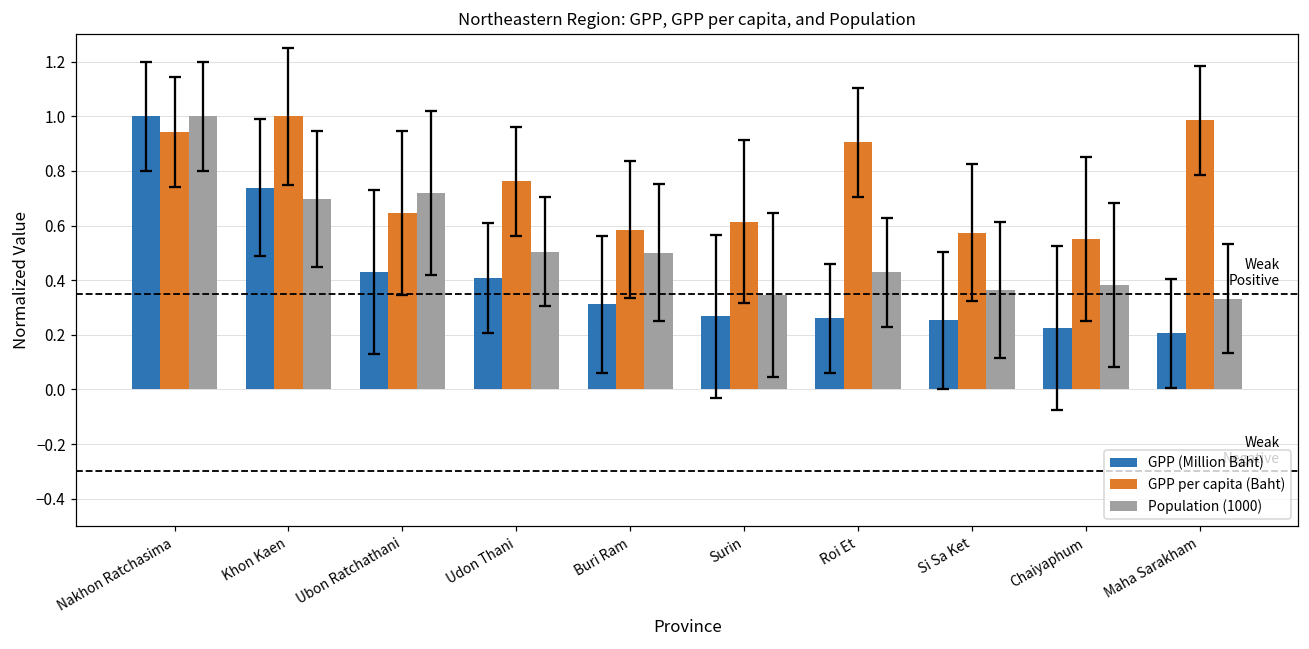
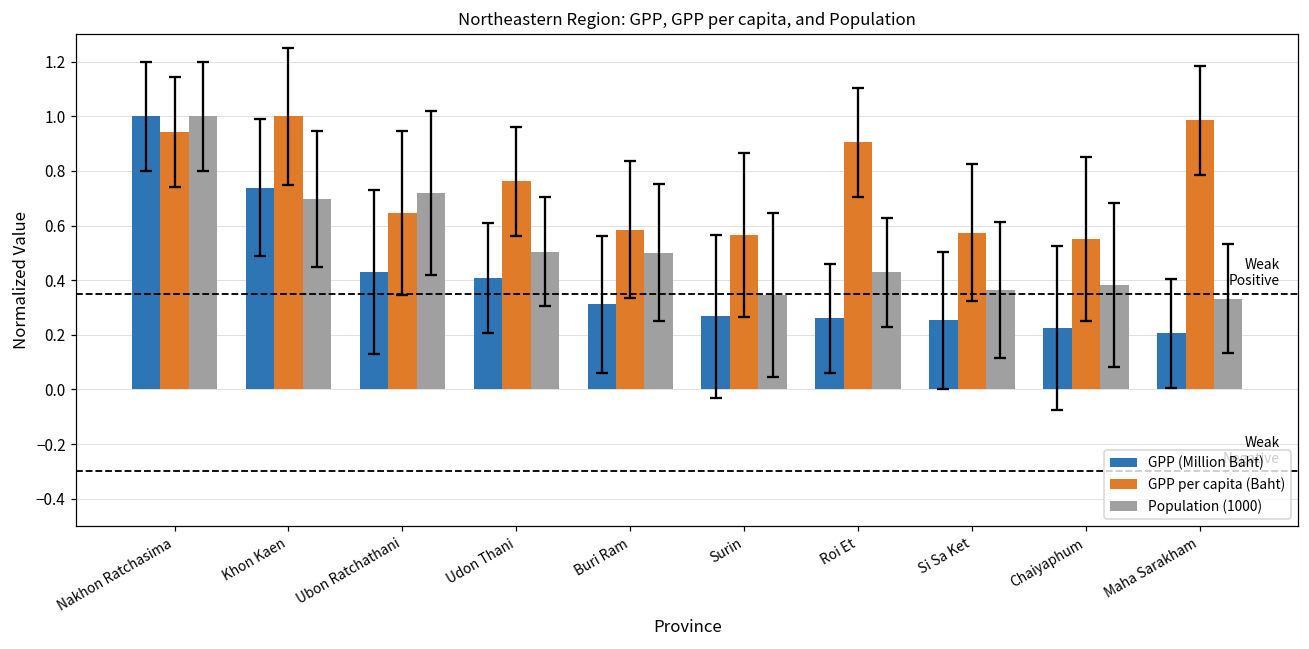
GPP per capita (Baht), Surin: 0.62 -> 0.57
